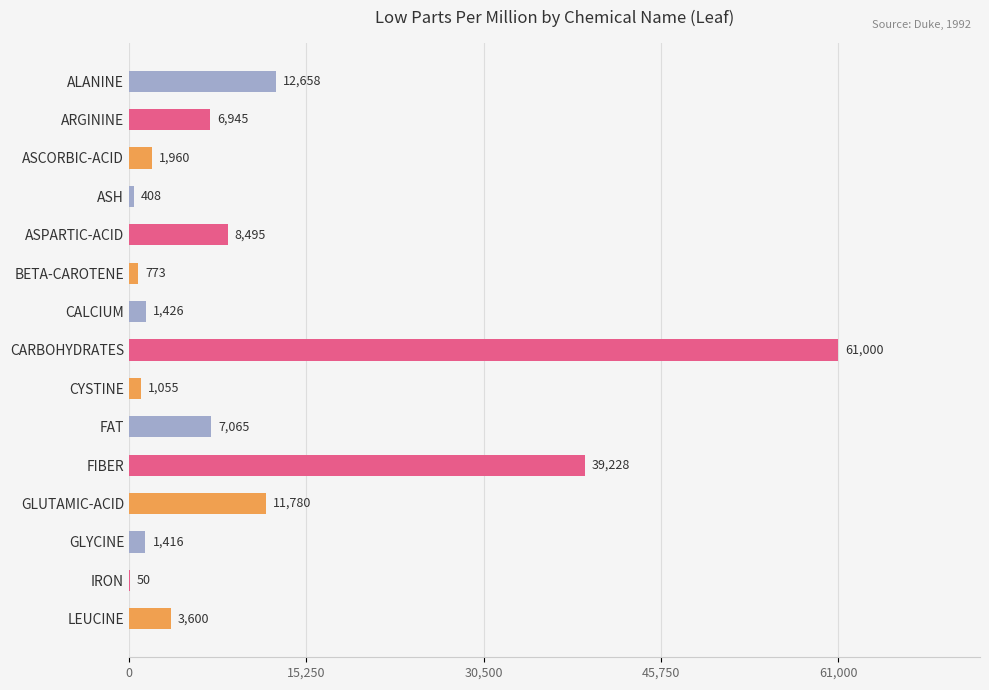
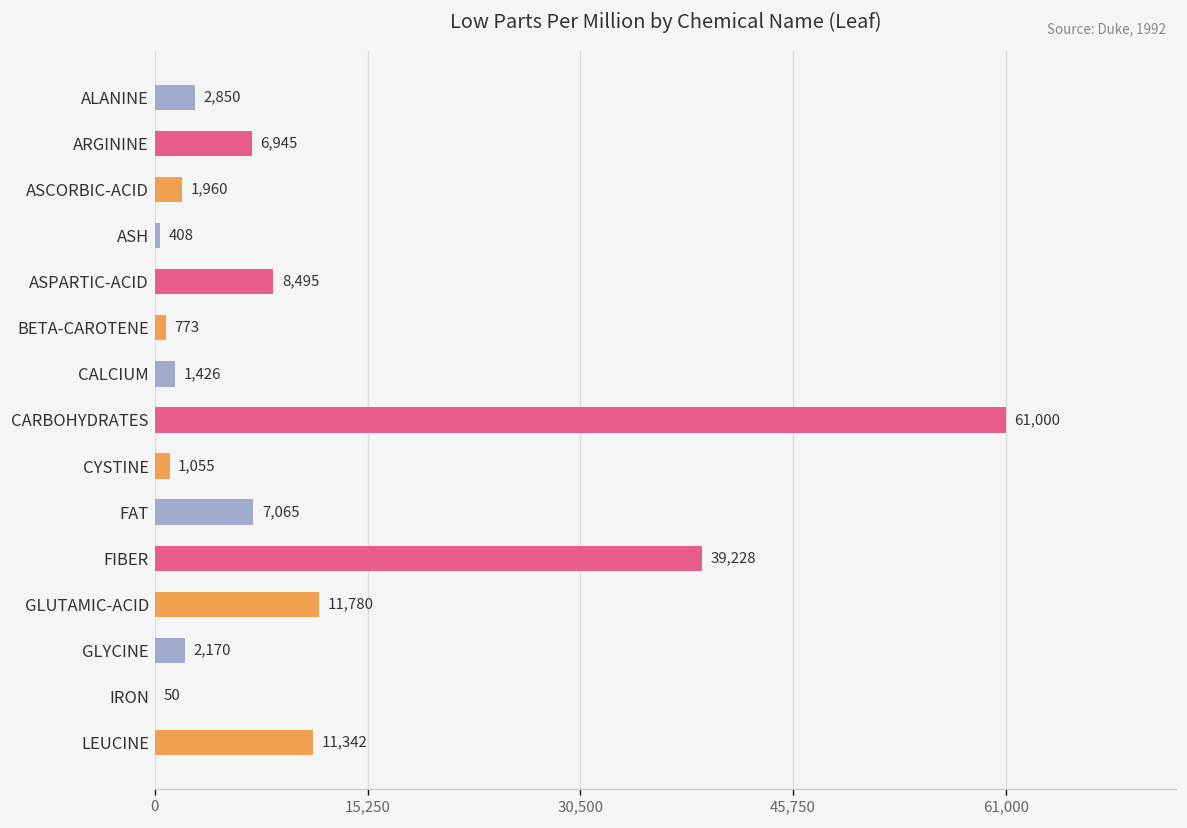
ALANINE: 12,658 -> 2,850
GLYCINE: 1,416 -> 2,170
LEUCINE: 3,600 -> 11,342
